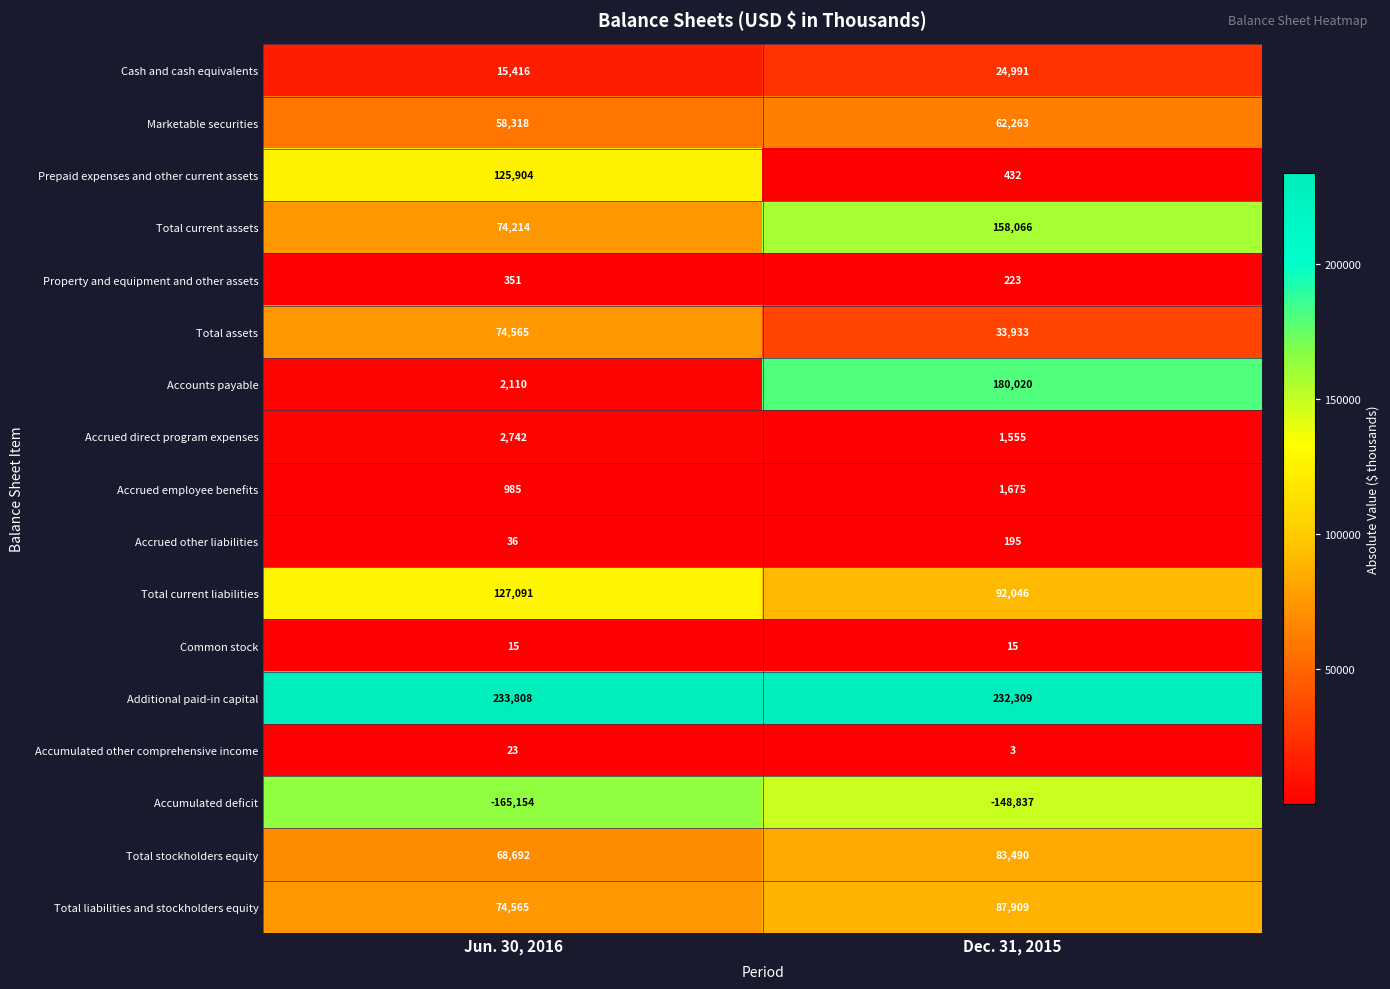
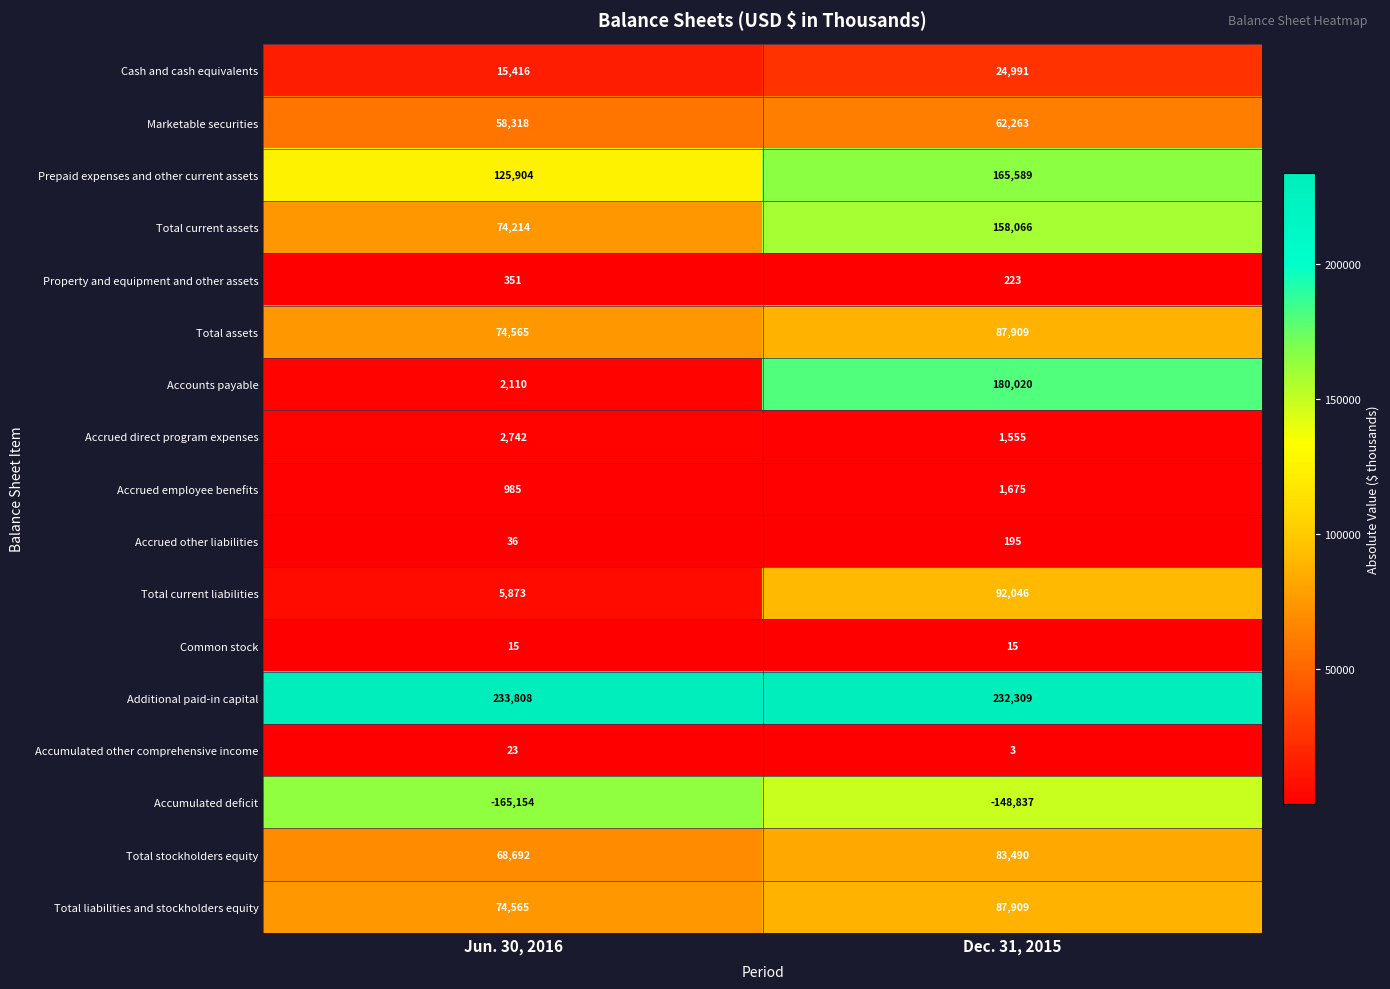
Prepaid expenses and other current assets, Dec. 31, 2015: 432 -> 165,589
Total assets, Dec. 31, 2015: 33,933 -> 87,909
Total current liabilities, Jun. 30, 2016: 127,091 -> 5,873
